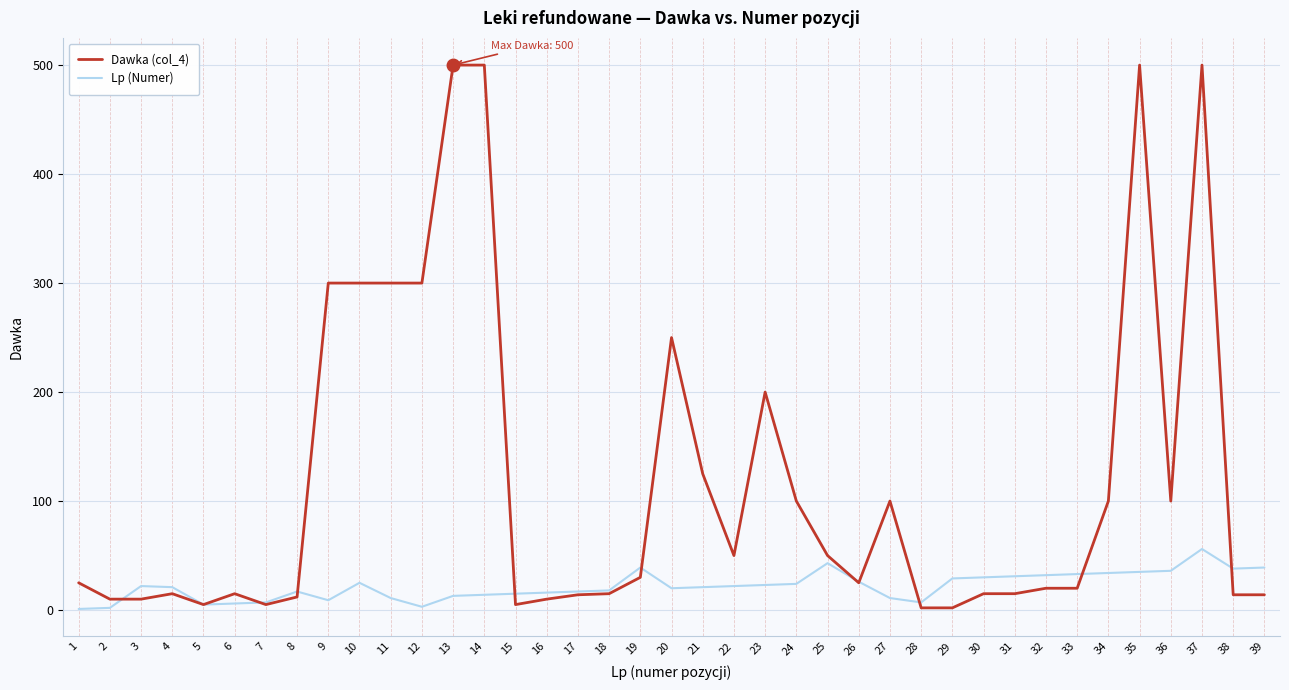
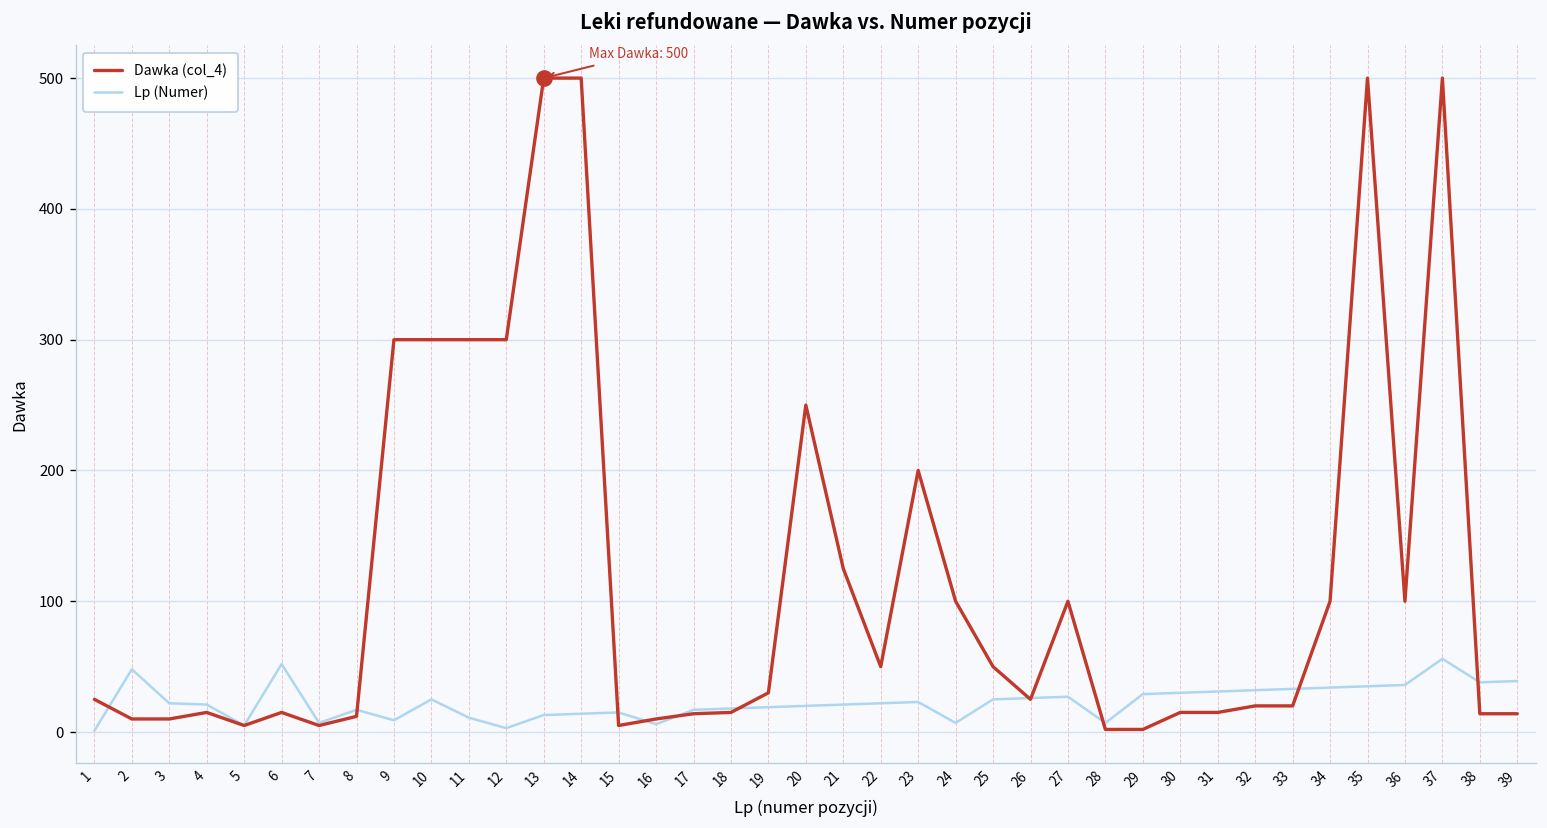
Lp (Numer), 2: 2 -> 48
Lp (Numer), 6: 6 -> 52
Lp (Numer), 16: 16 -> 6
Lp (Numer), 19: 39 -> 19
Lp (Numer), 24: 24 -> 7
Lp (Numer), 25: 43 -> 25
Lp (Numer), 27: 11 -> 27
